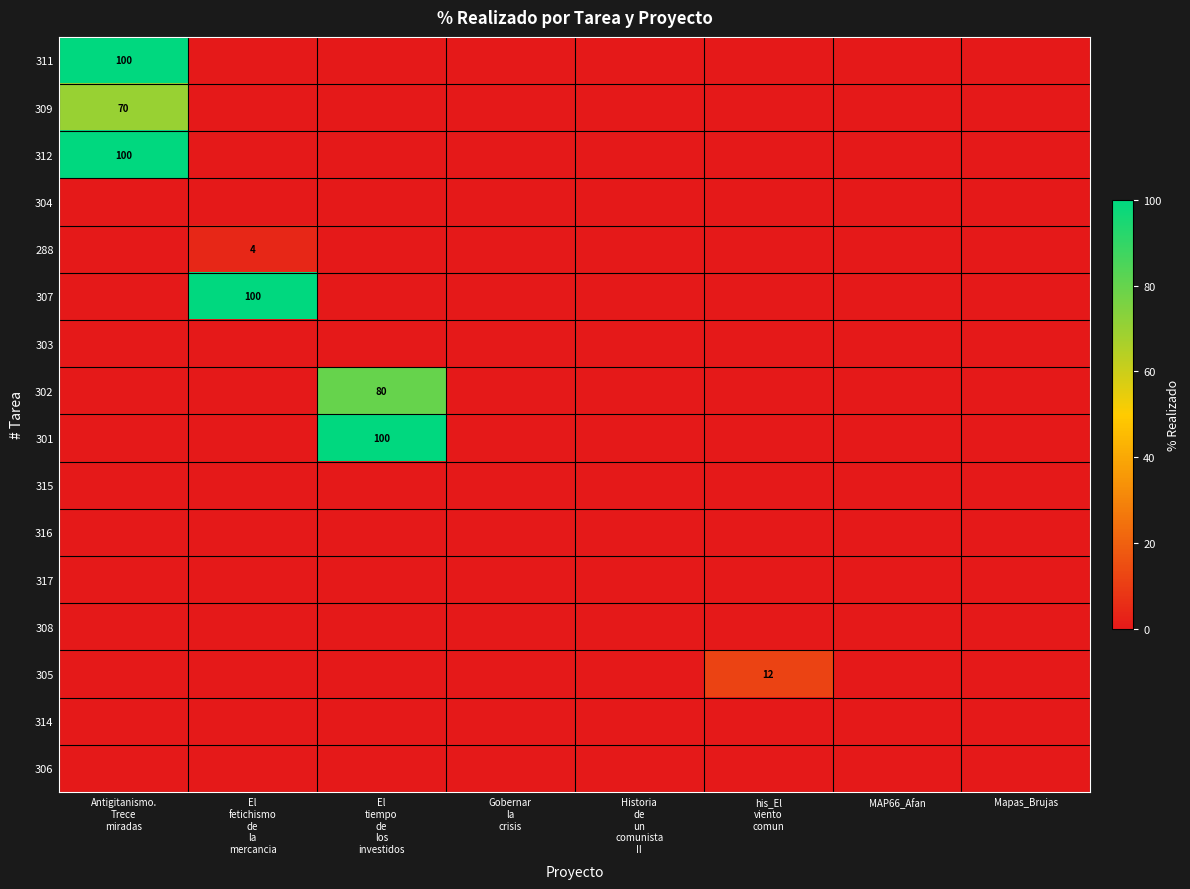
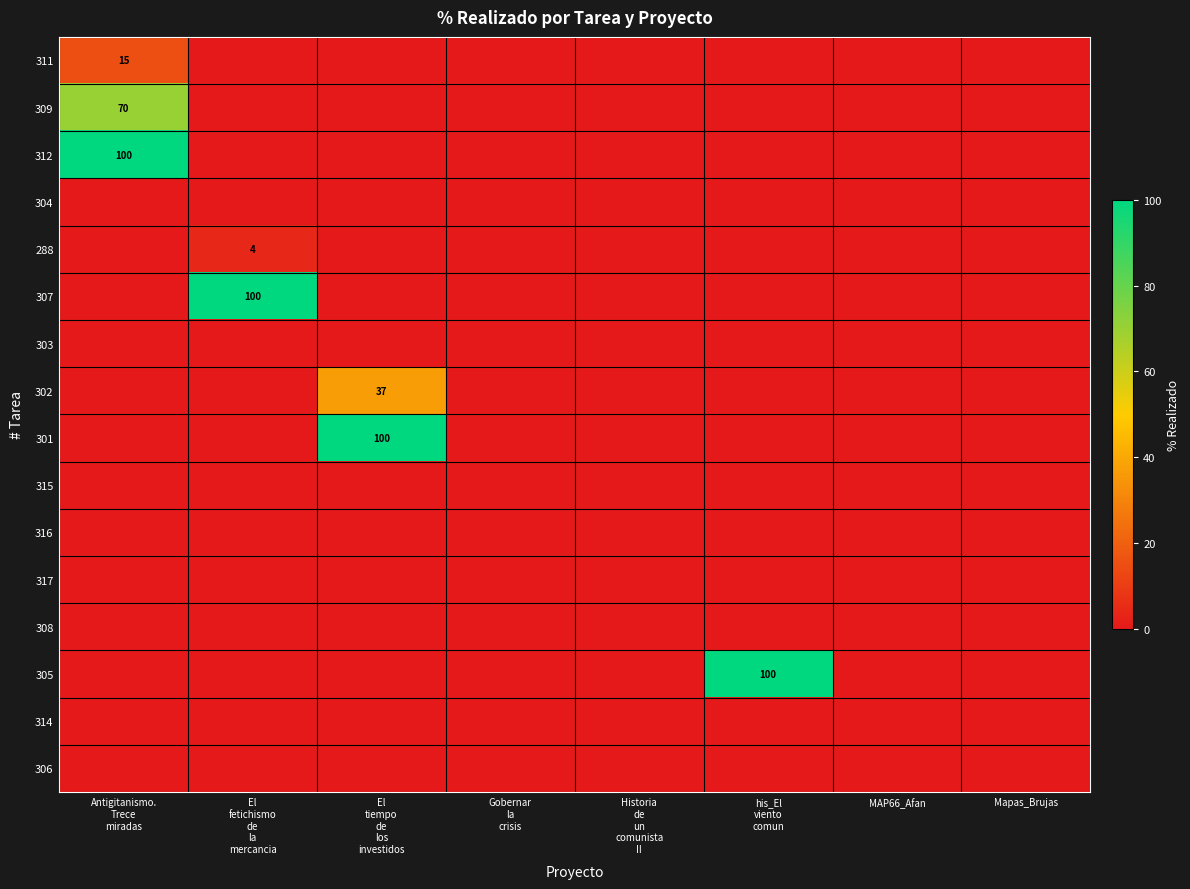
311, Antigitanismo. Trece miradas: 100 -> 15
302, El tiempo de los investidos: 80 -> 37
305, his_El viento comun: 12 -> 100
